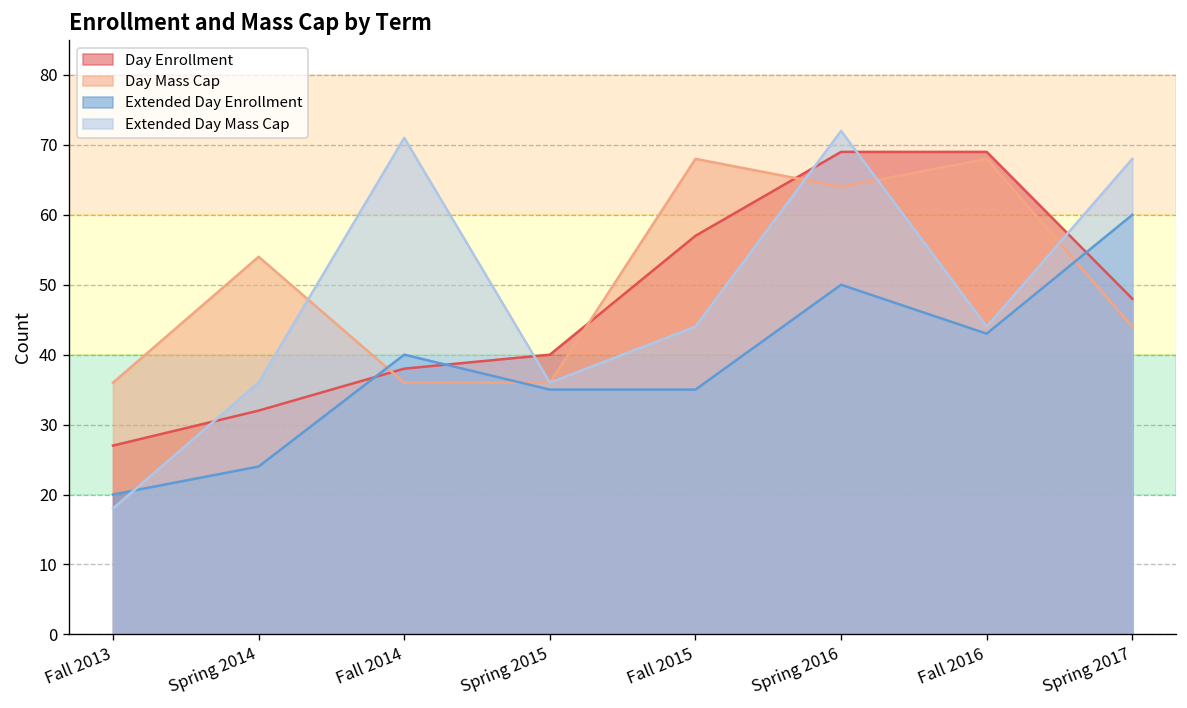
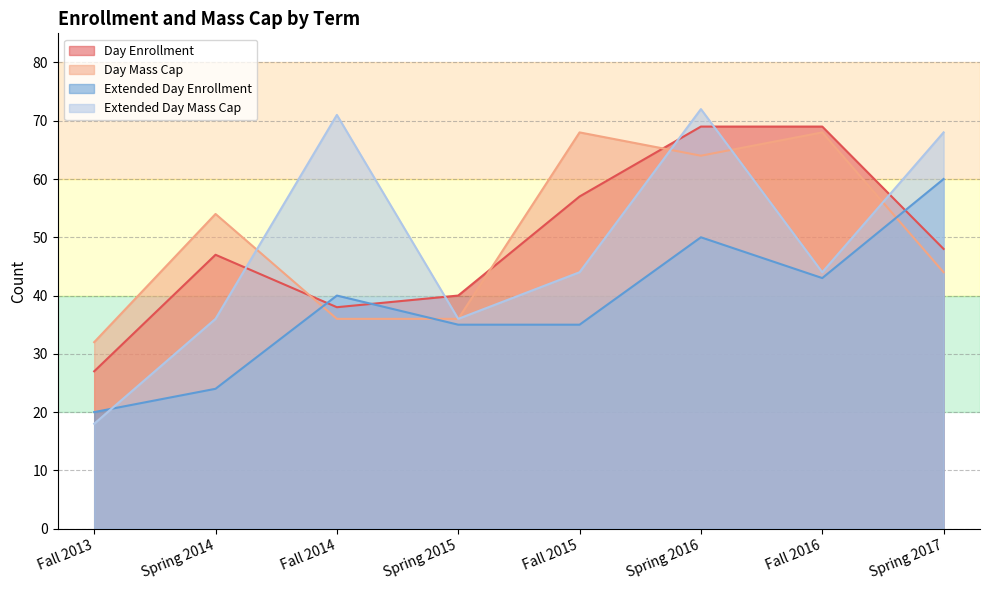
Day Mass Cap, Fall 2013: 36 -> 32
Day Enrollment, Spring 2014: 32 -> 47
